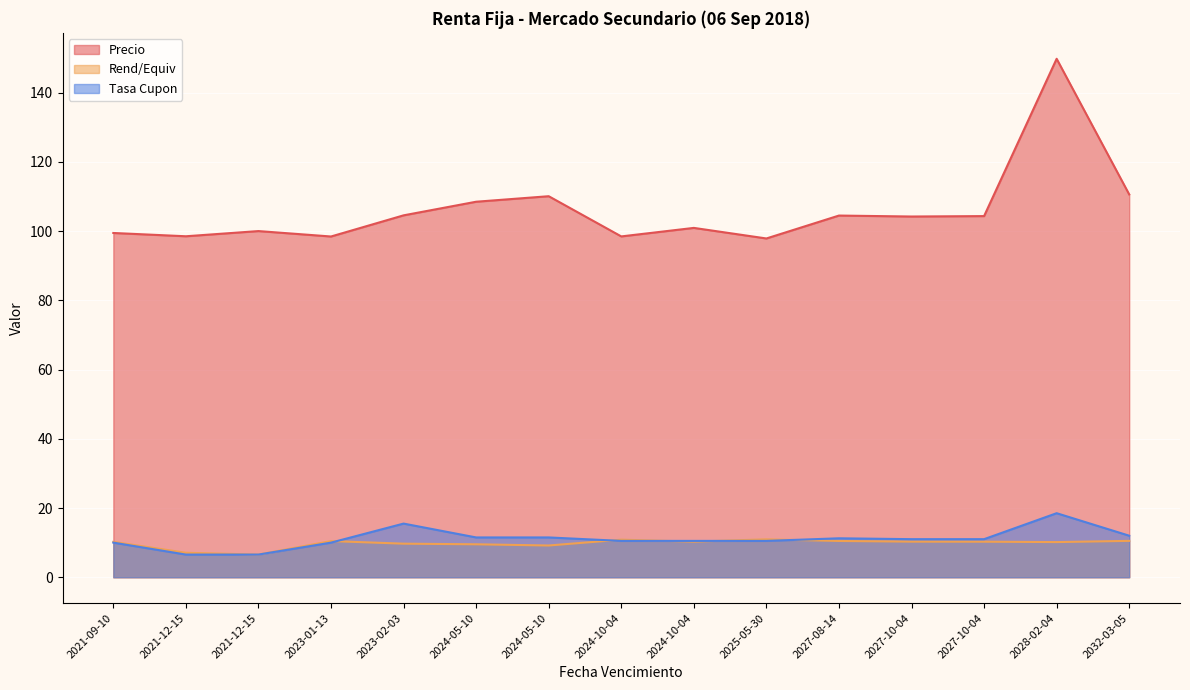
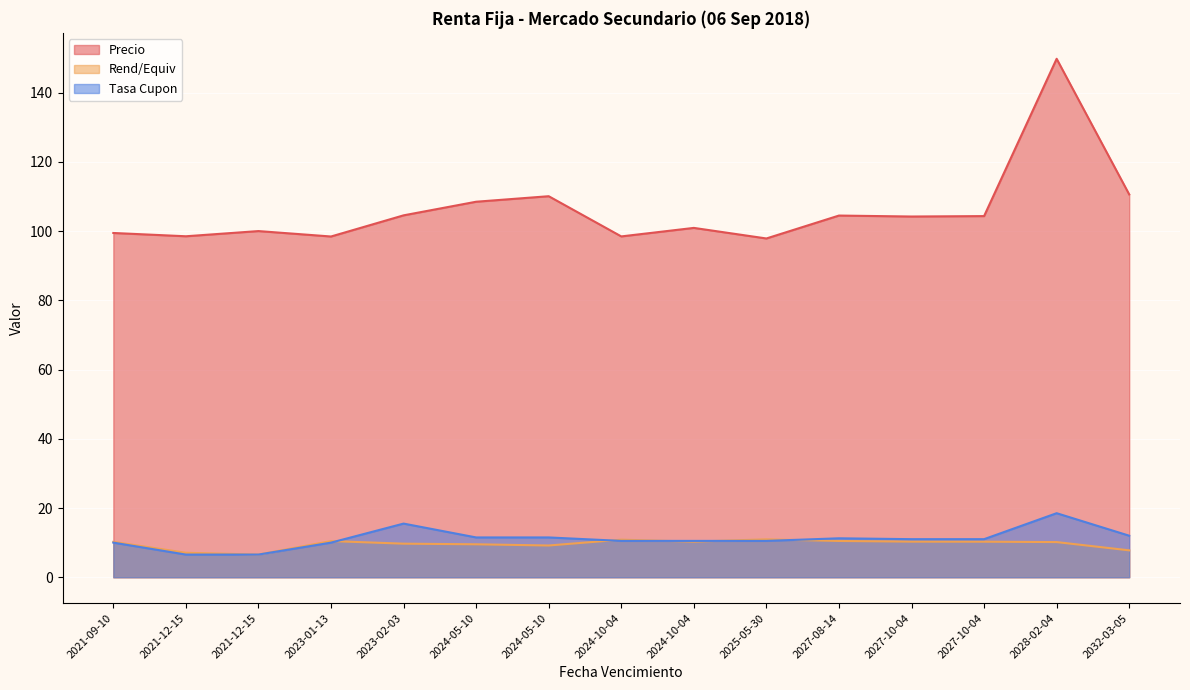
Rend/Equiv, 2032-03-05: 11 -> 8
